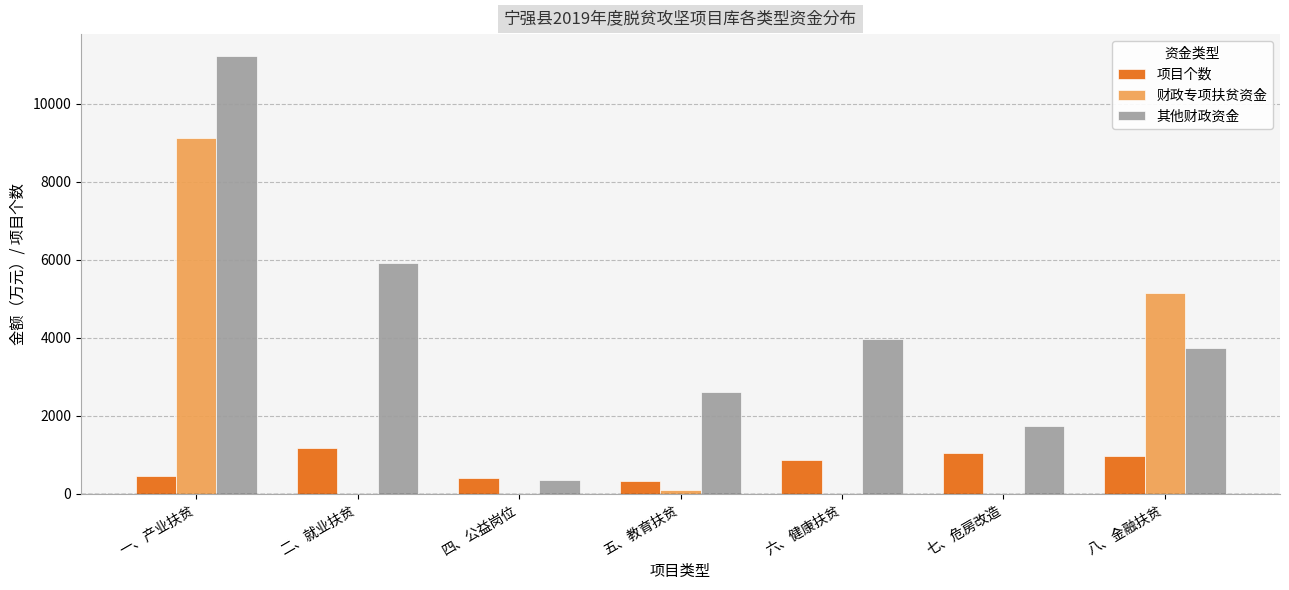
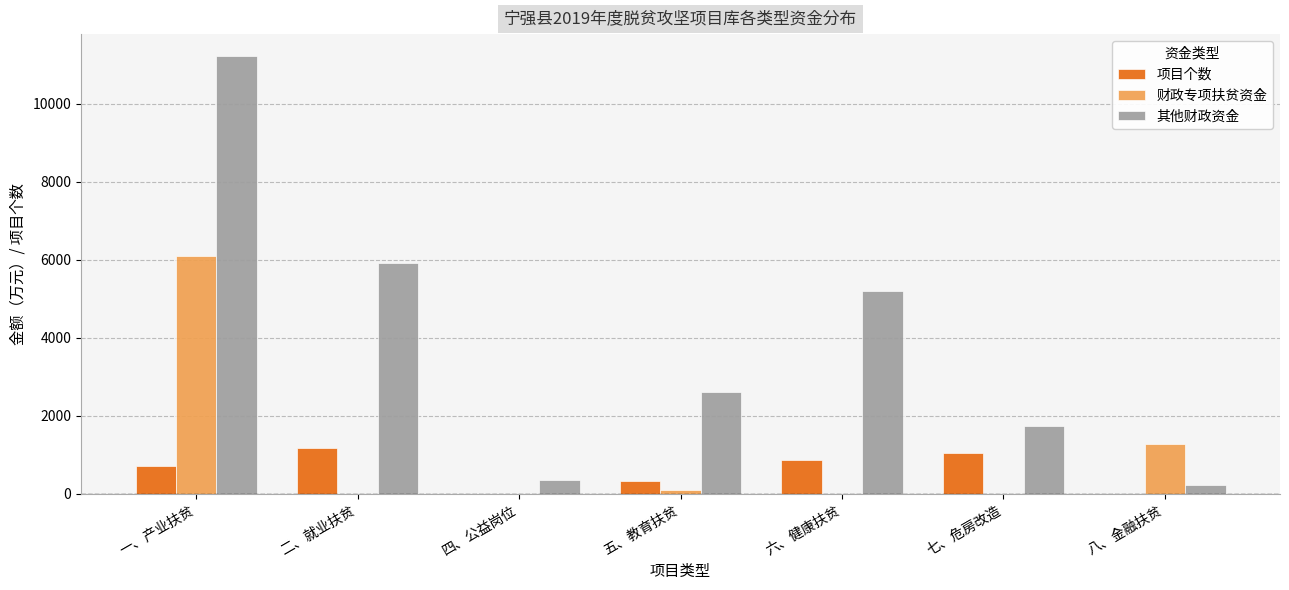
项目个数, 一、产业扶贫: 500 -> 700
财政专项扶贫资金, 一、产业扶贫: 9100 -> 6100
项目个数, 四、公益岗位: 400 -> 0
其他财政资金, 六、健康扶贫: 4000 -> 5200
项目个数, 八、金融扶贫: 1000 -> 0
财政专项扶贫资金, 八、金融扶贫: 5200 -> 1300
其他财政资金, 八、金融扶贫: 3700 -> 200
